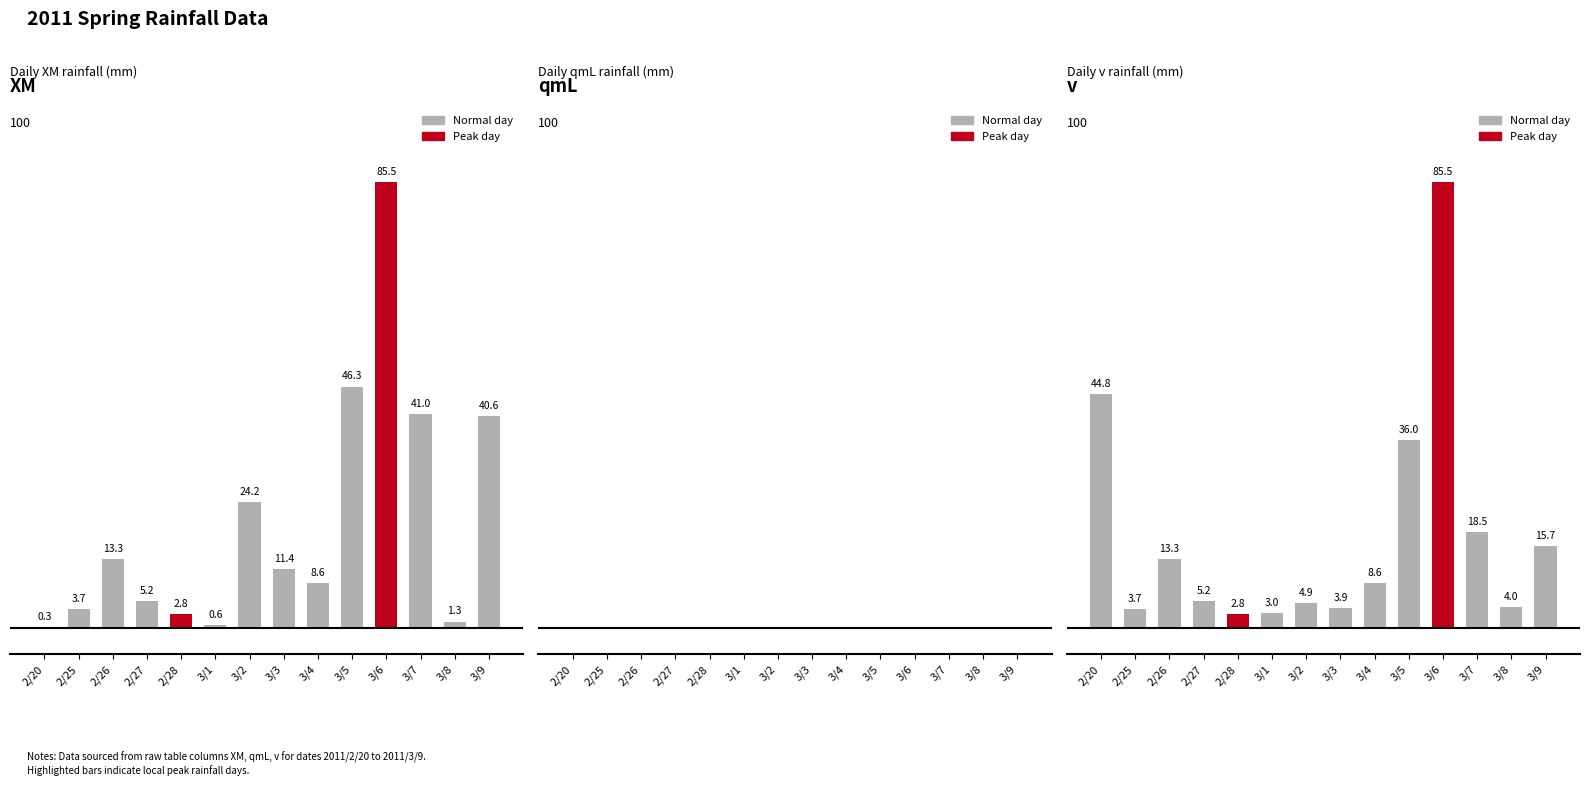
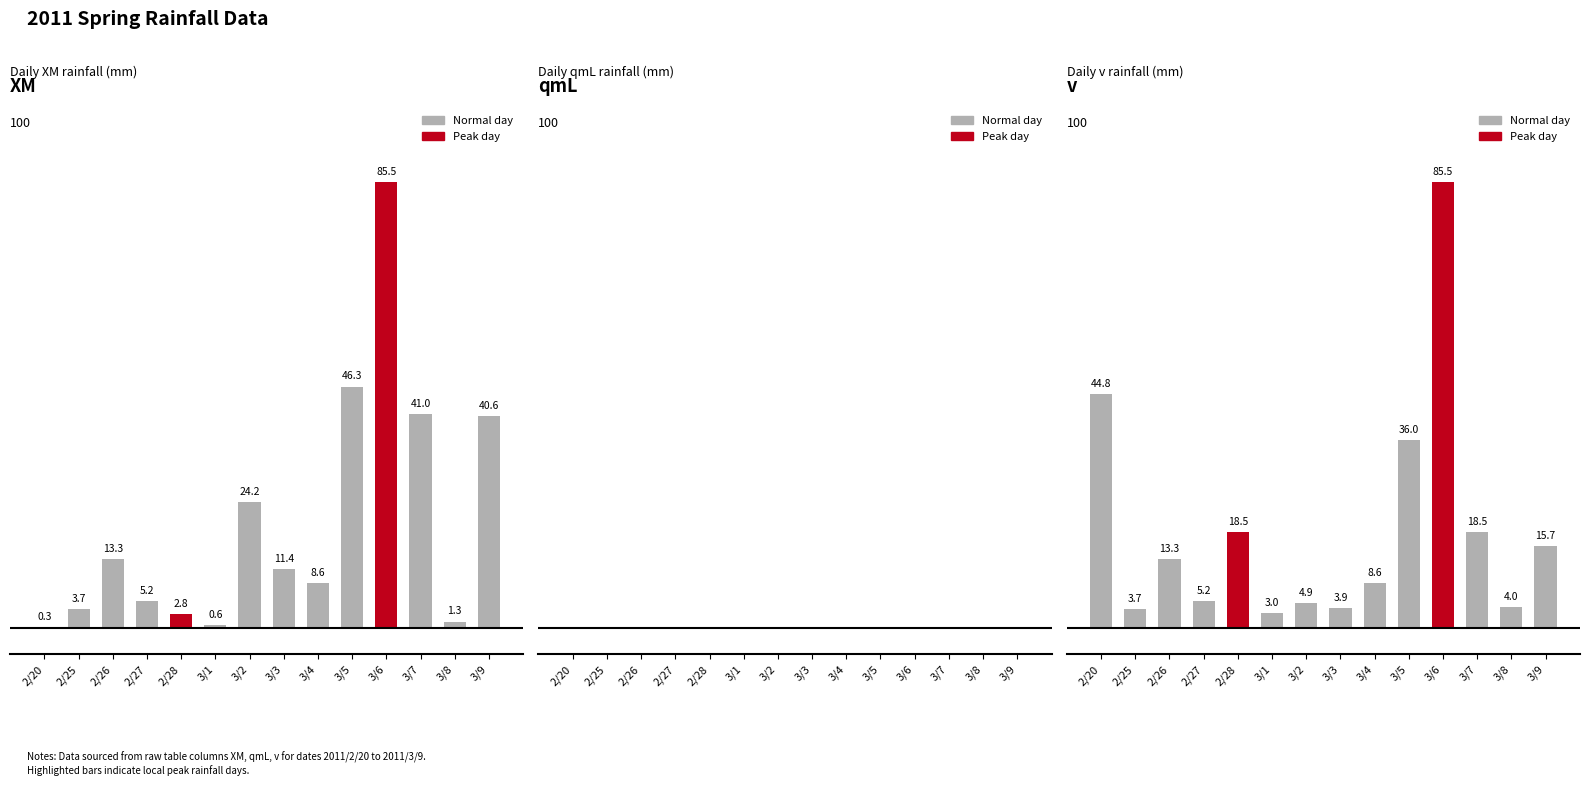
v, 2/28: 2.8 -> 18.5
